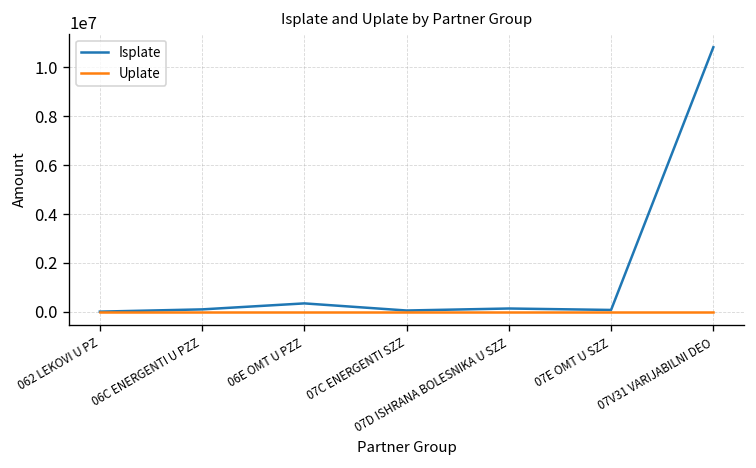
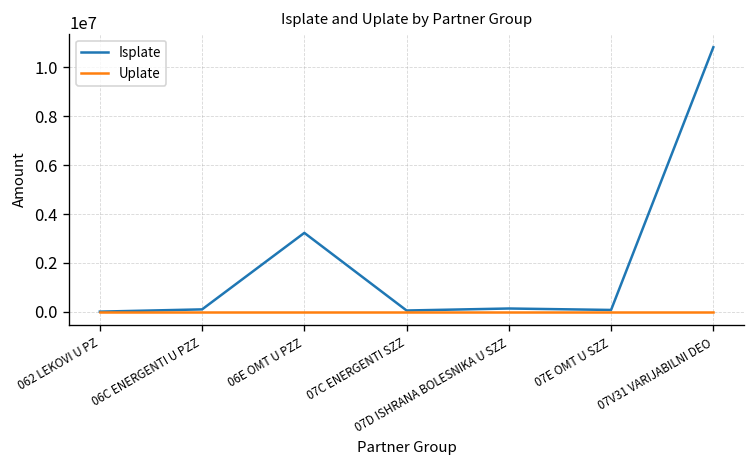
Isplate, 06E OMT U PZZ: 300000 -> 3200000
